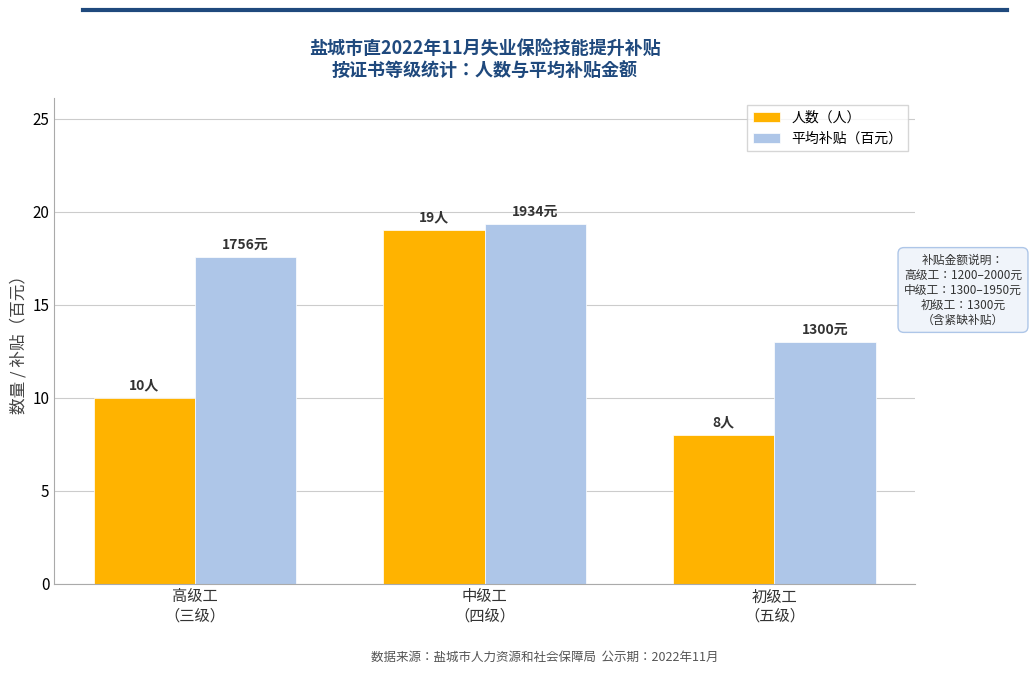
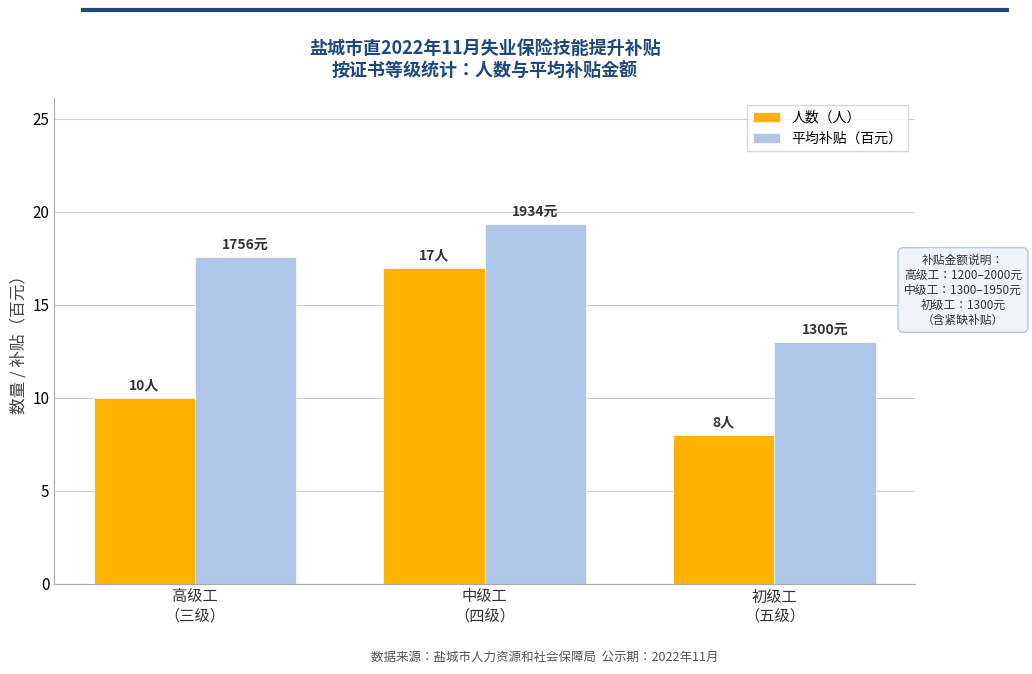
人数（人）, 中级工 （四级）: 19人 -> 17人
